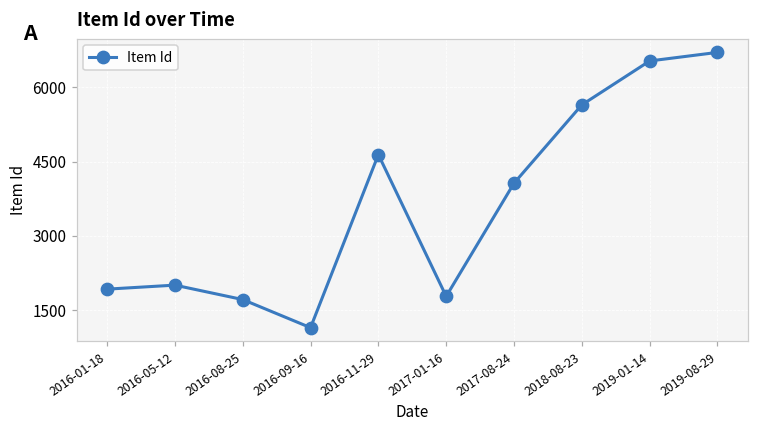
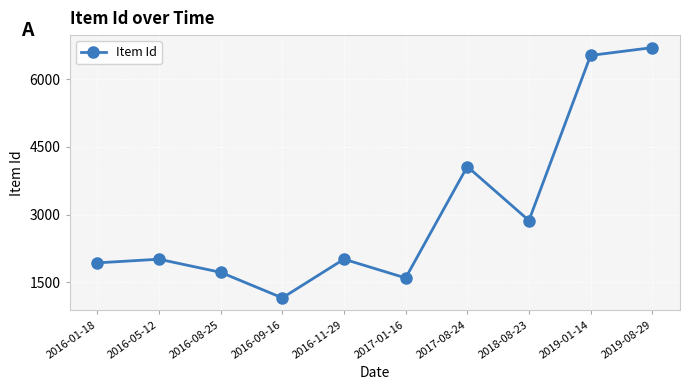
2016-11-29: 4600 -> 2000
2017-01-16: 1800 -> 1600
2018-08-23: 5600 -> 2900
